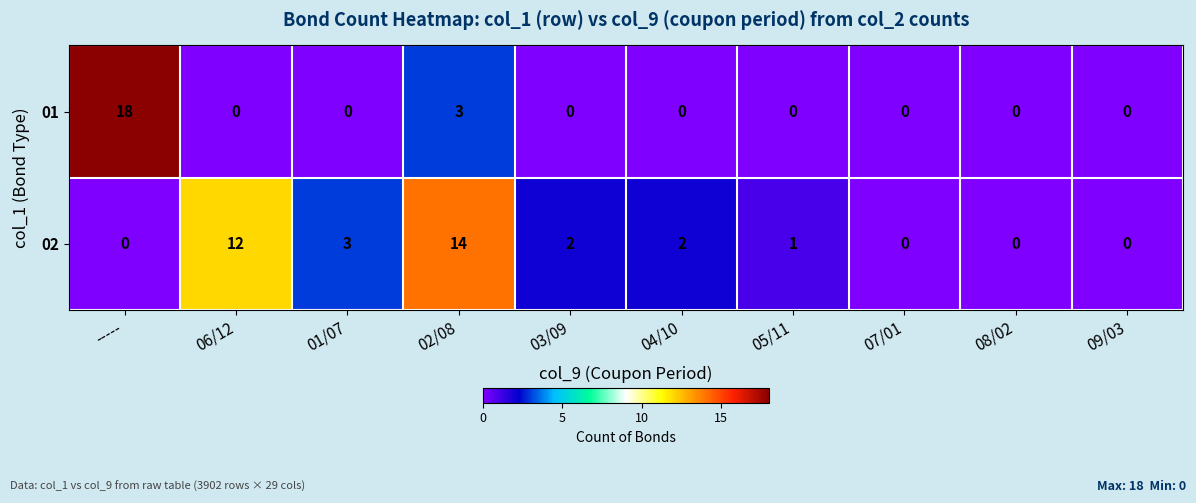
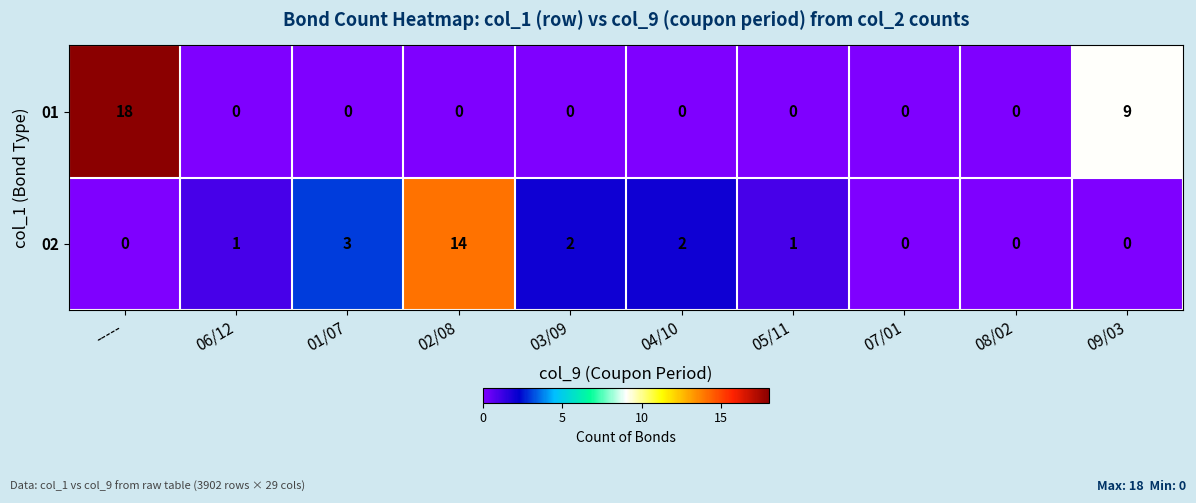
01, 02/08: 3 -> 0
01, 09/03: 0 -> 9
02, 06/12: 12 -> 1
